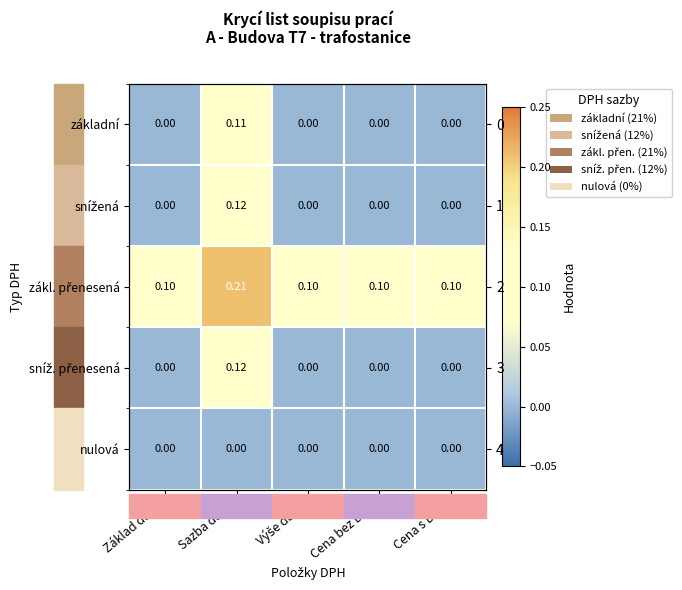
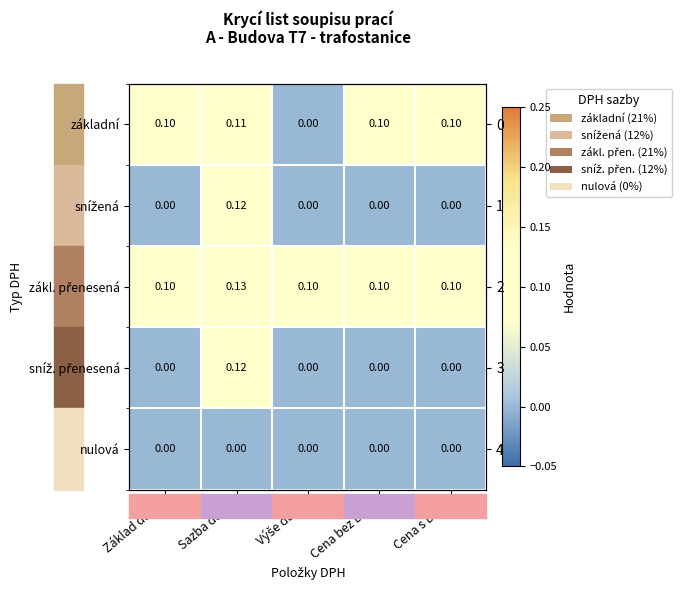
základní, Základ daně: 0.00 -> 0.10
základní, Cena bez DPH: 0.00 -> 0.10
základní, Cena s DPH: 0.00 -> 0.10
zákl. přenesená, Sazba daně: 0.21 -> 0.13
